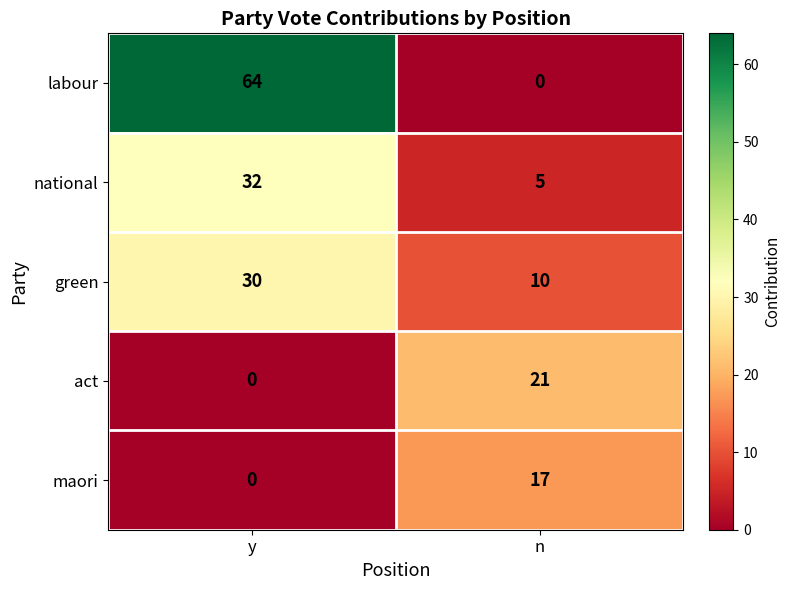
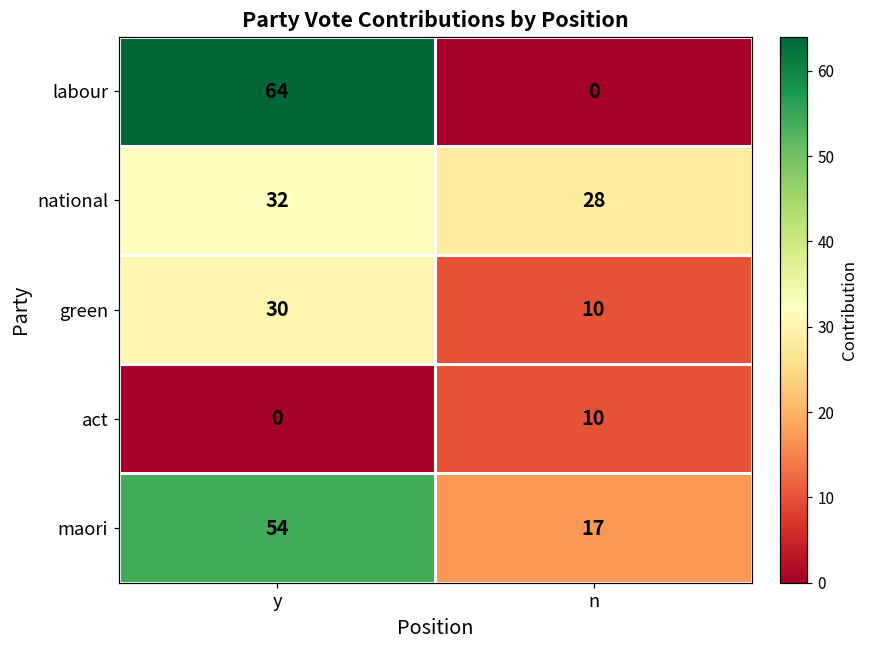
national, n: 5 -> 28
act, n: 21 -> 10
maori, y: 0 -> 54
